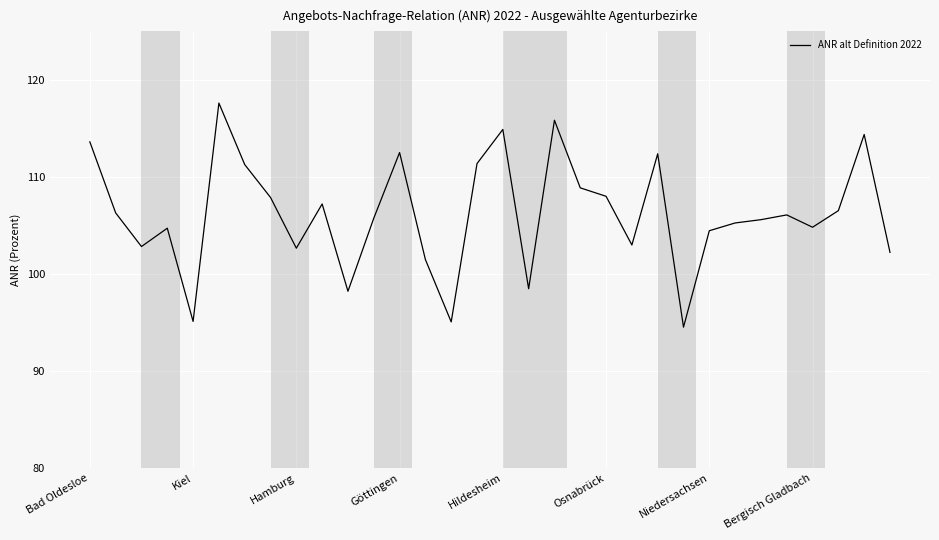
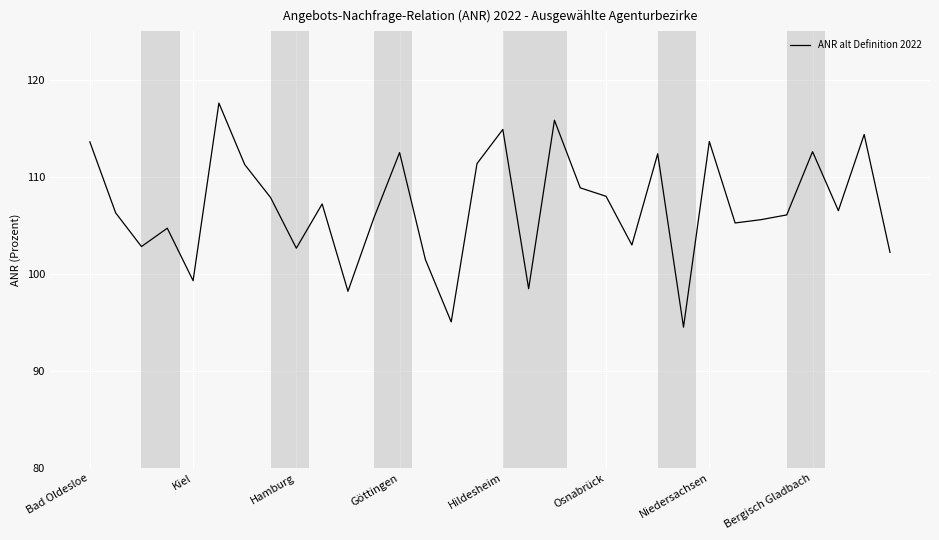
Kiel: 95 -> 99
Niedersachsen: 104 -> 114
Bergisch Gladbach: 105 -> 113
